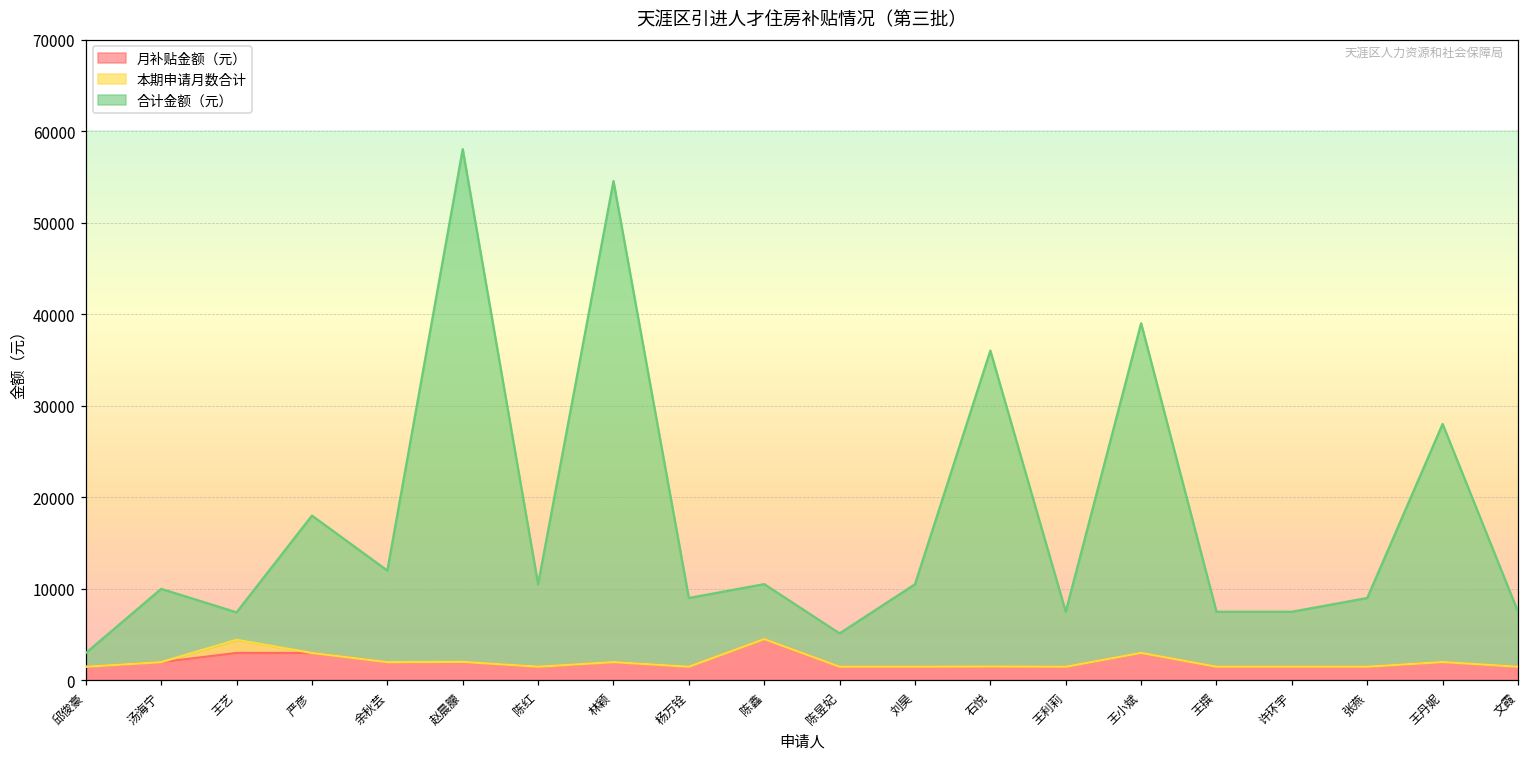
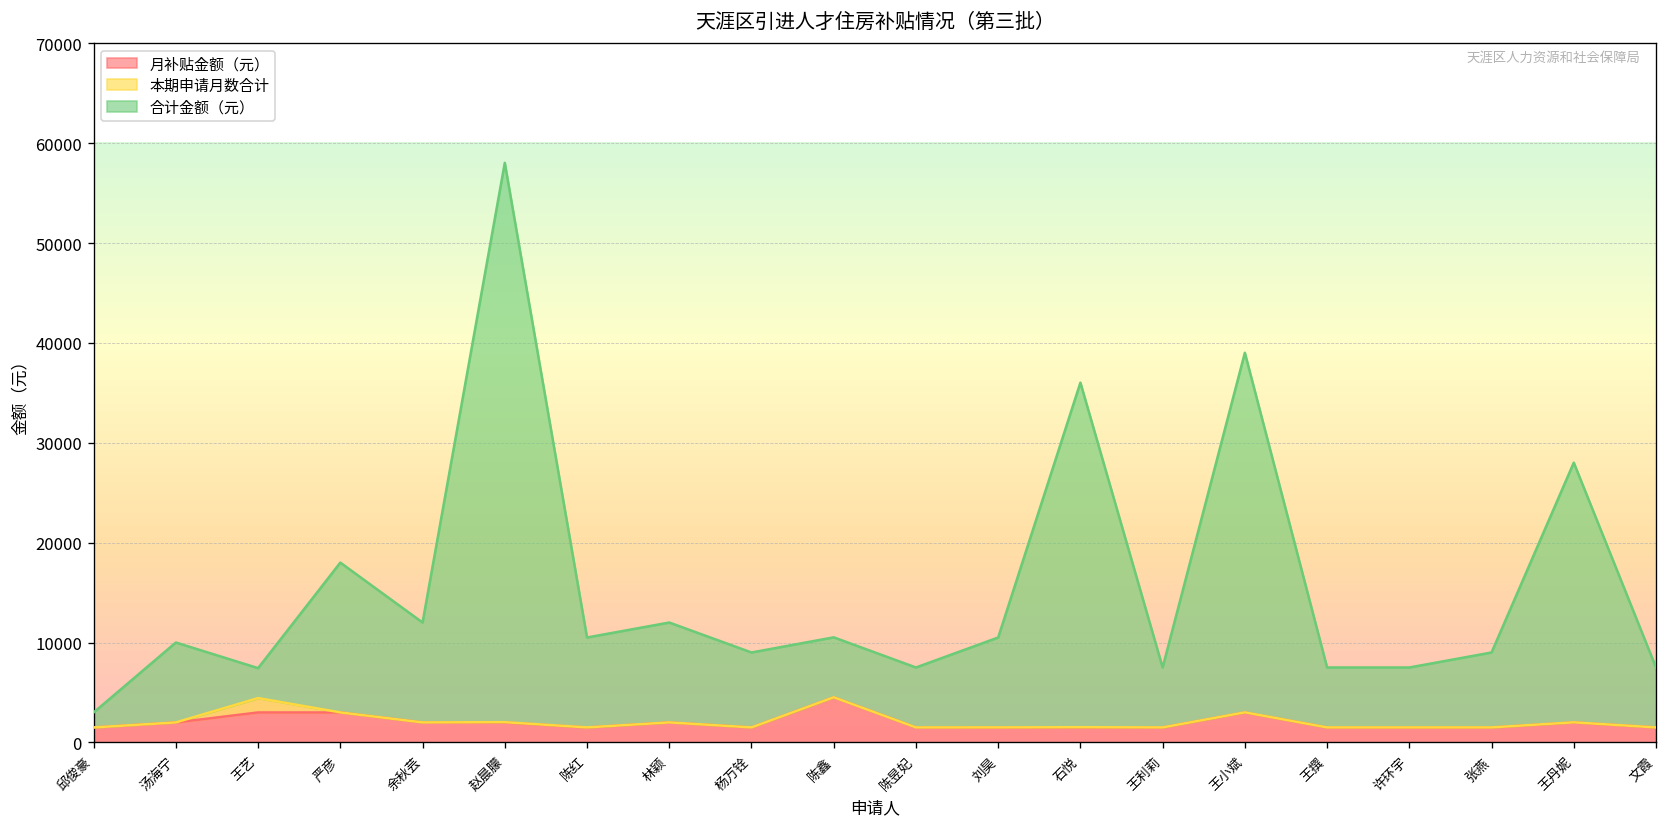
合计金额（元）, 林颖: 53000 -> 10000
合计金额（元）, 陈昱妃: 4000 -> 6000
